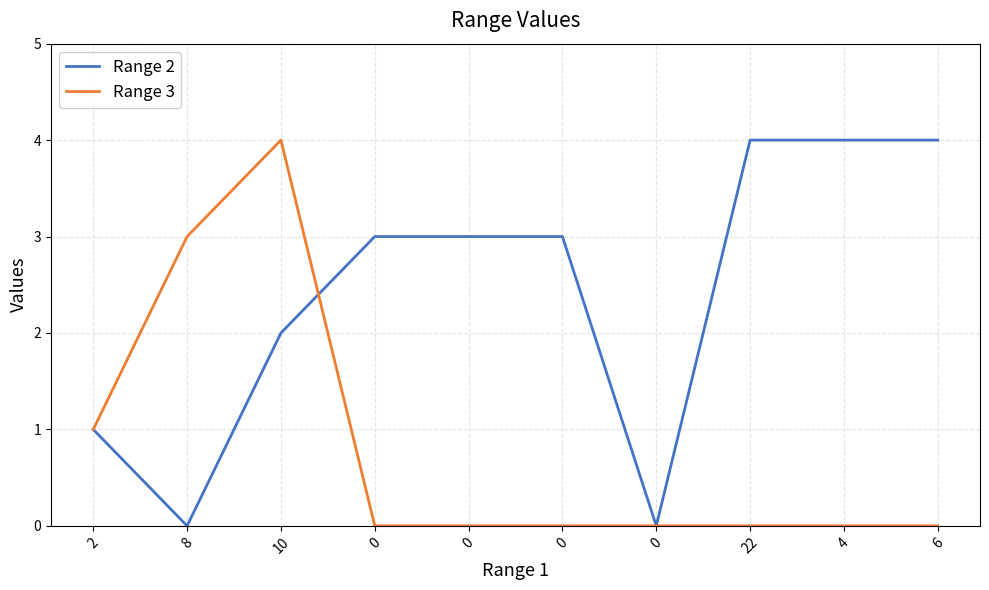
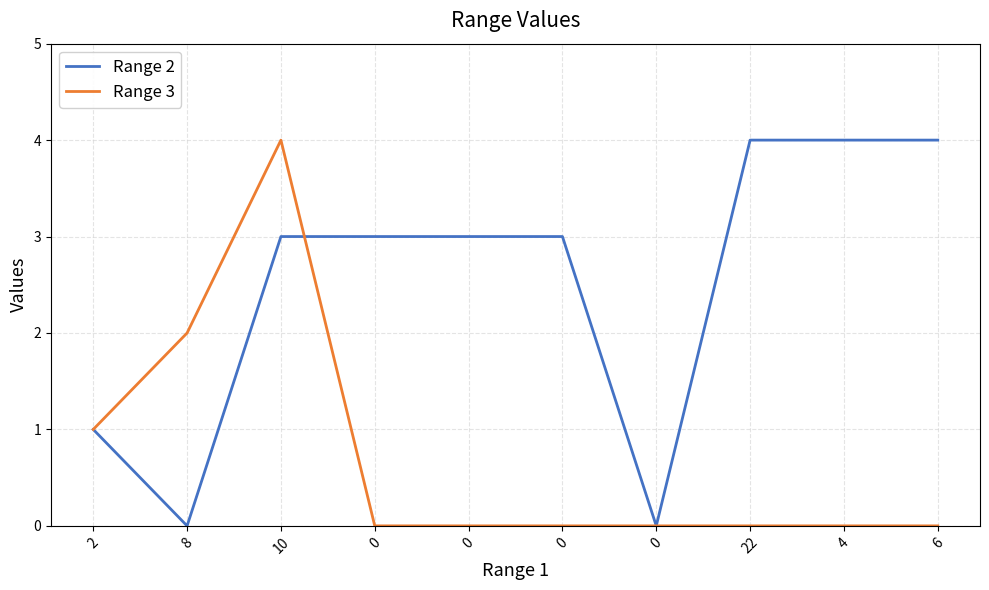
Range 3, 8: 3 -> 2
Range 2, 10: 2 -> 3
